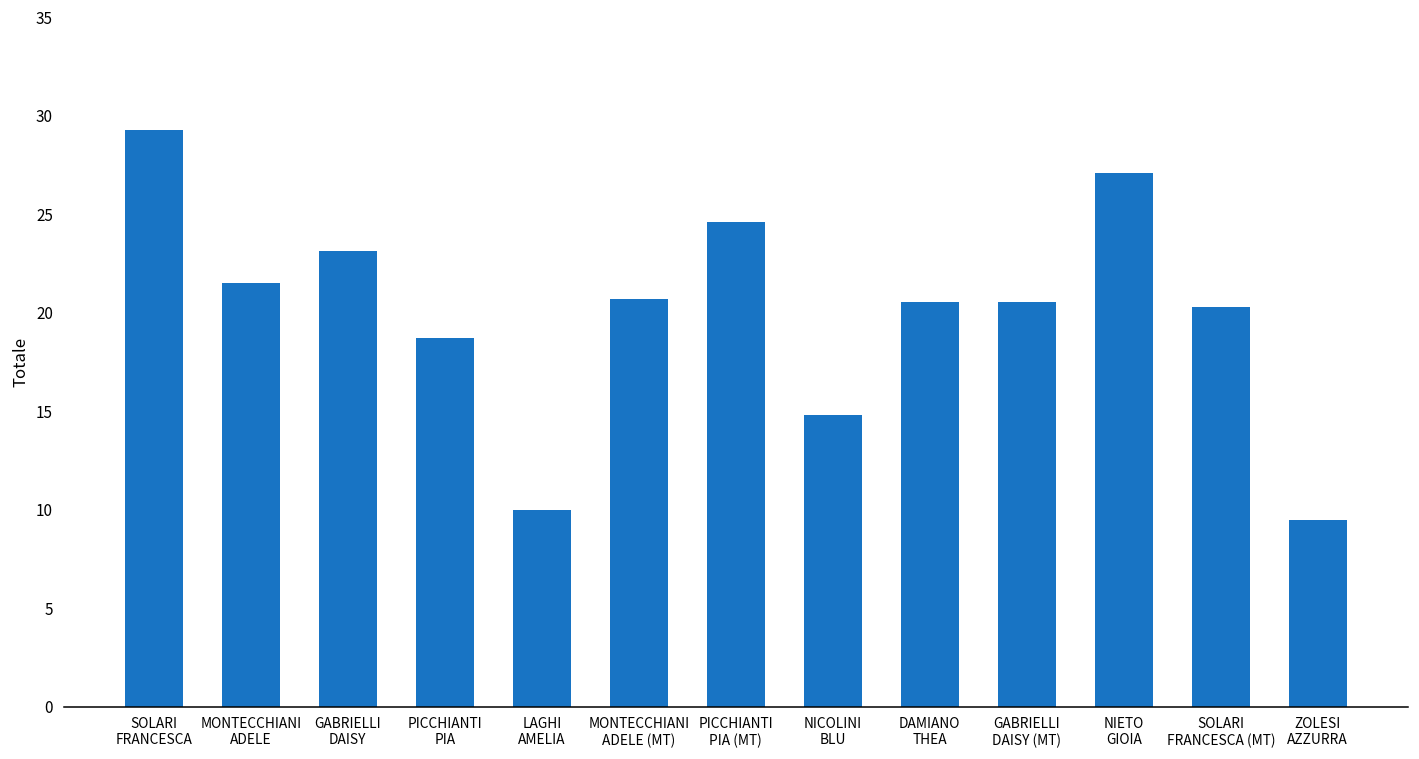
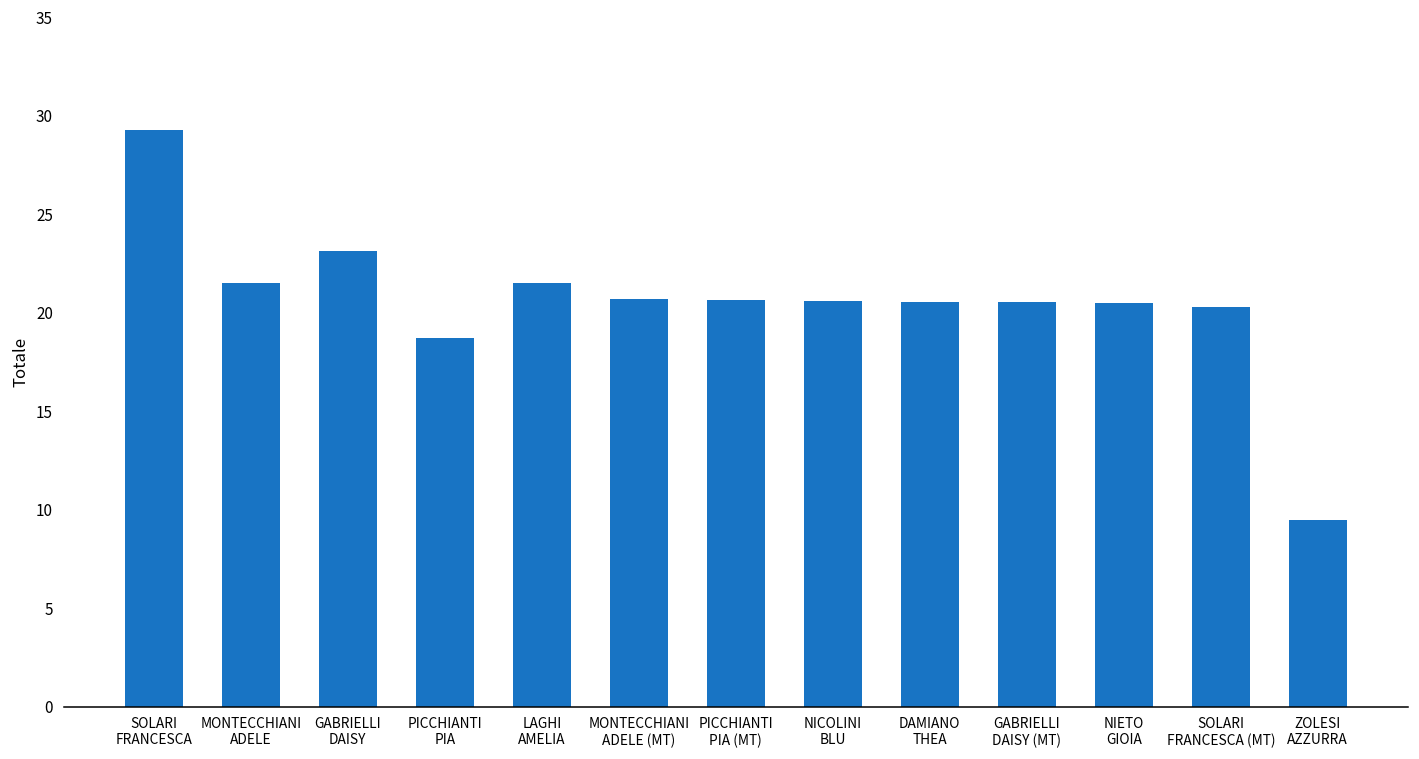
LAGHI AMELIA: 10.0 -> 21.5
PICCHIANTI PIA (MT): 24.6 -> 20.7
NICOLINI BLU: 14.8 -> 20.6
NIETO GIOIA: 27.1 -> 20.5
